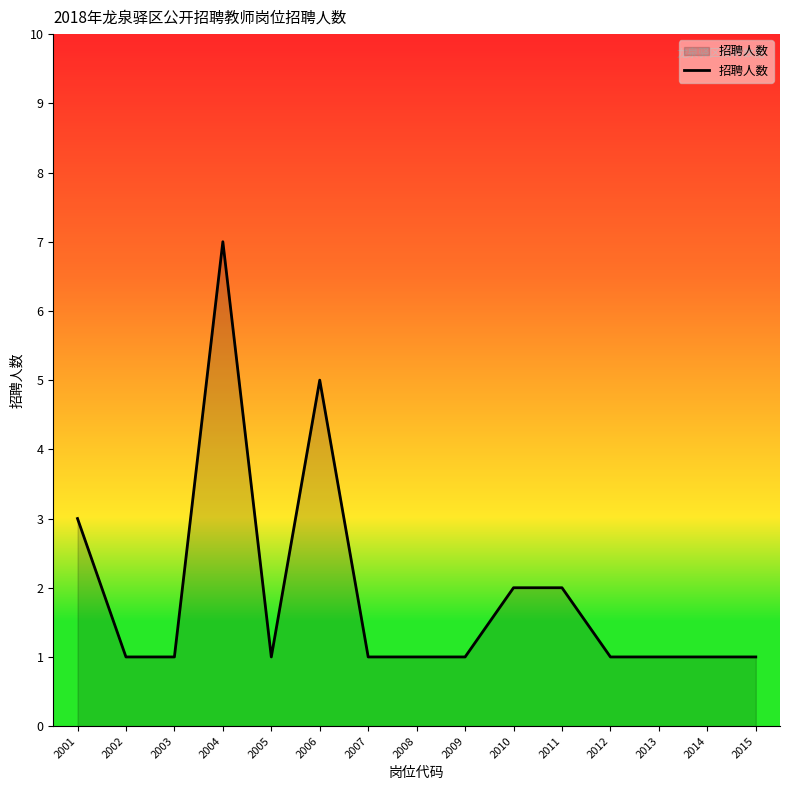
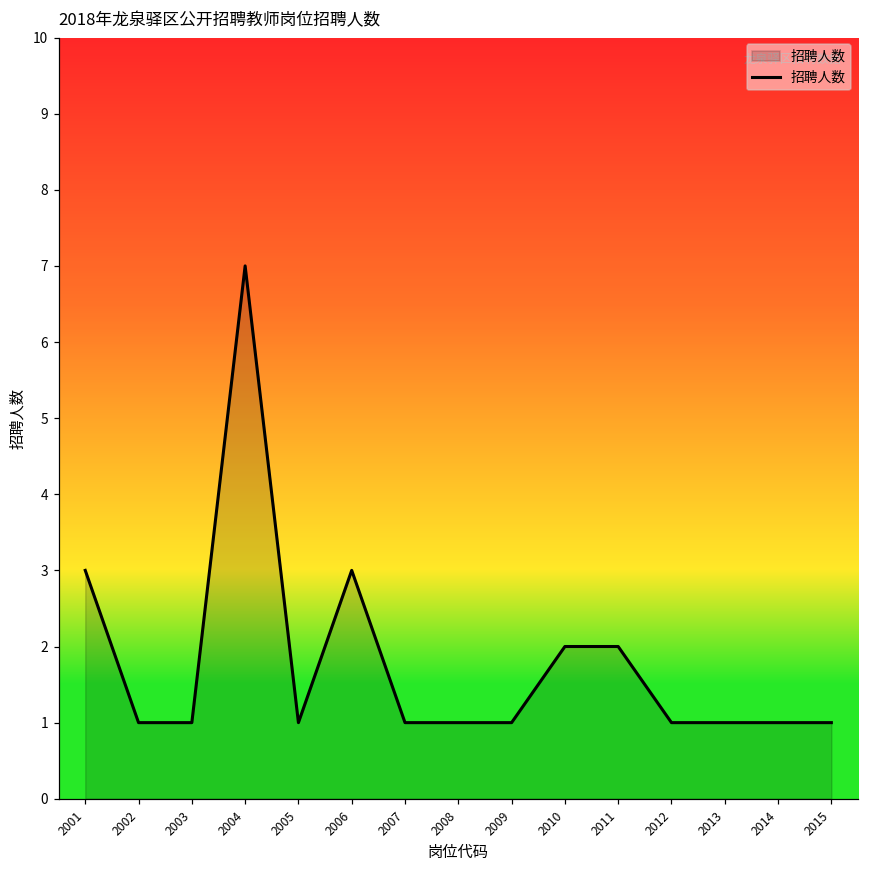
2006: 5 -> 3
